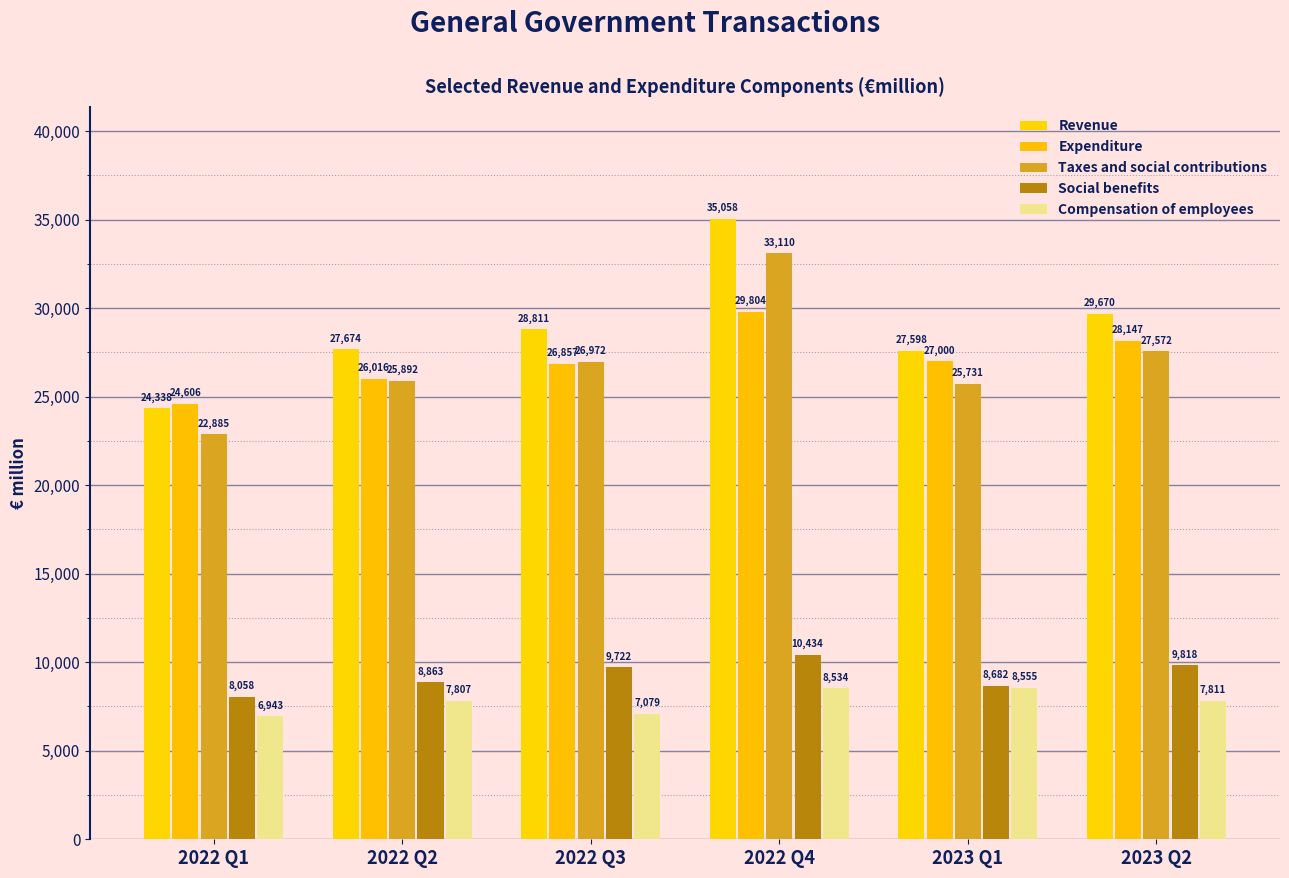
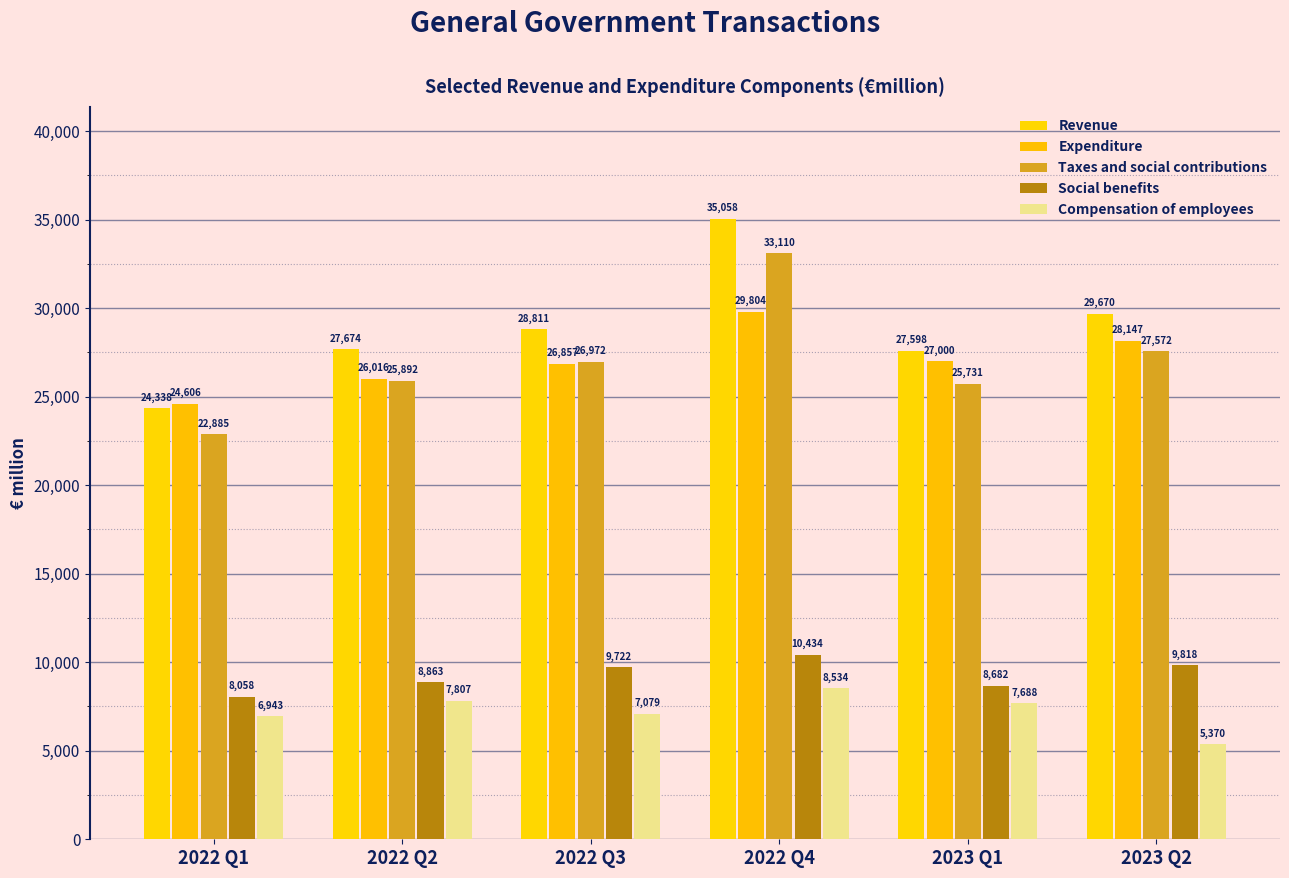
Compensation of employees, 2023 Q1: 8,555 -> 7,688
Compensation of employees, 2023 Q2: 7,811 -> 5,370
